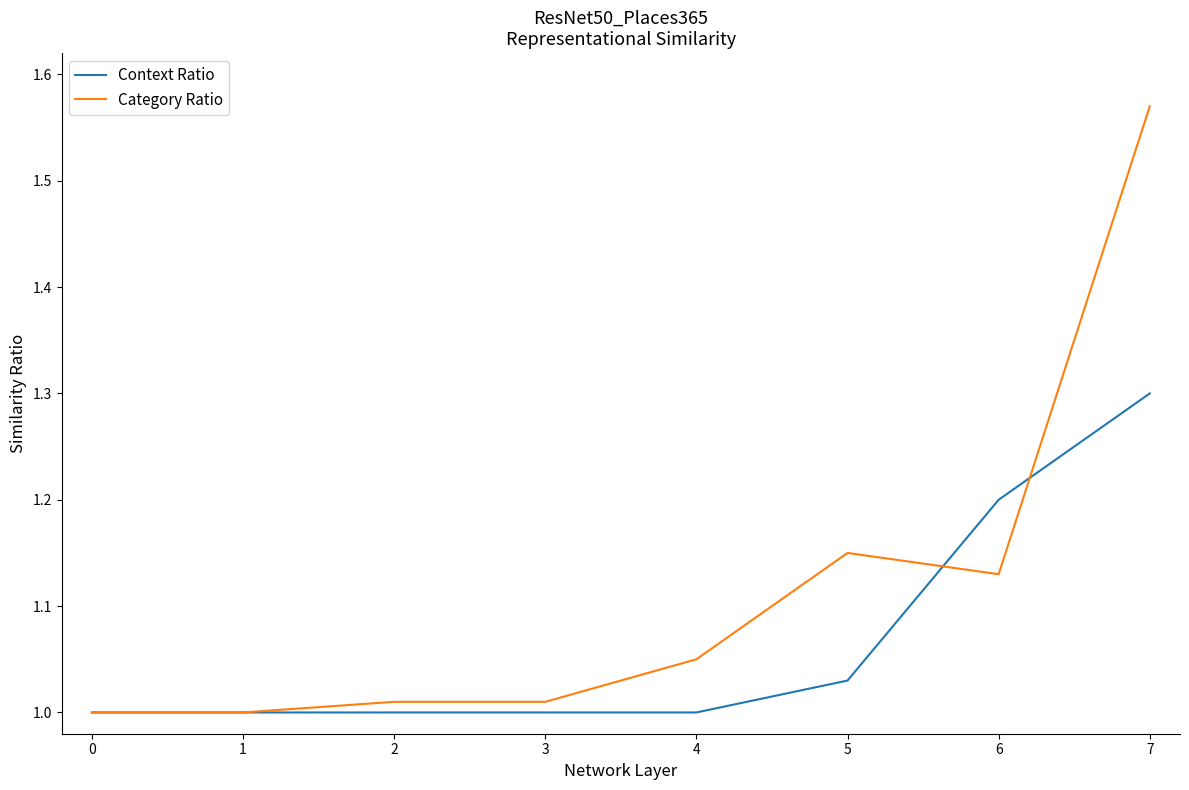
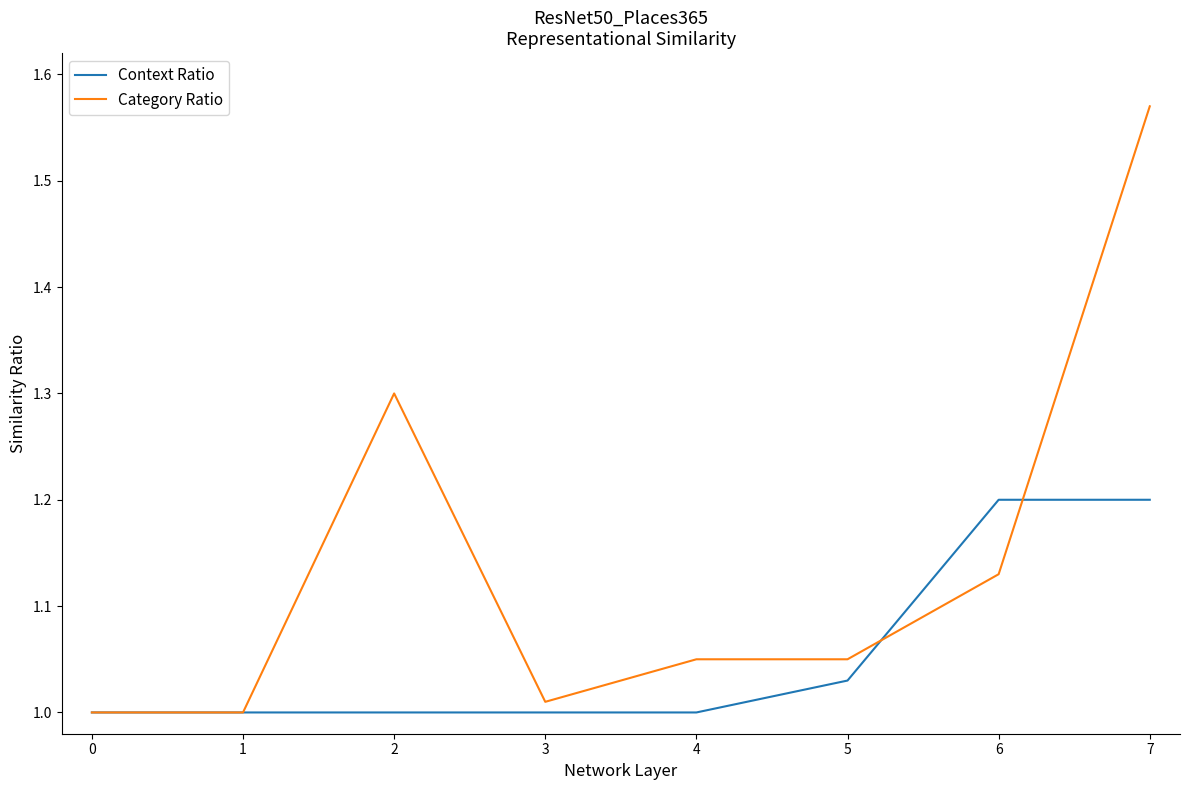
Category Ratio, 2: 1.01 -> 1.30
Category Ratio, 5: 1.15 -> 1.05
Context Ratio, 7: 1.3 -> 1.2
